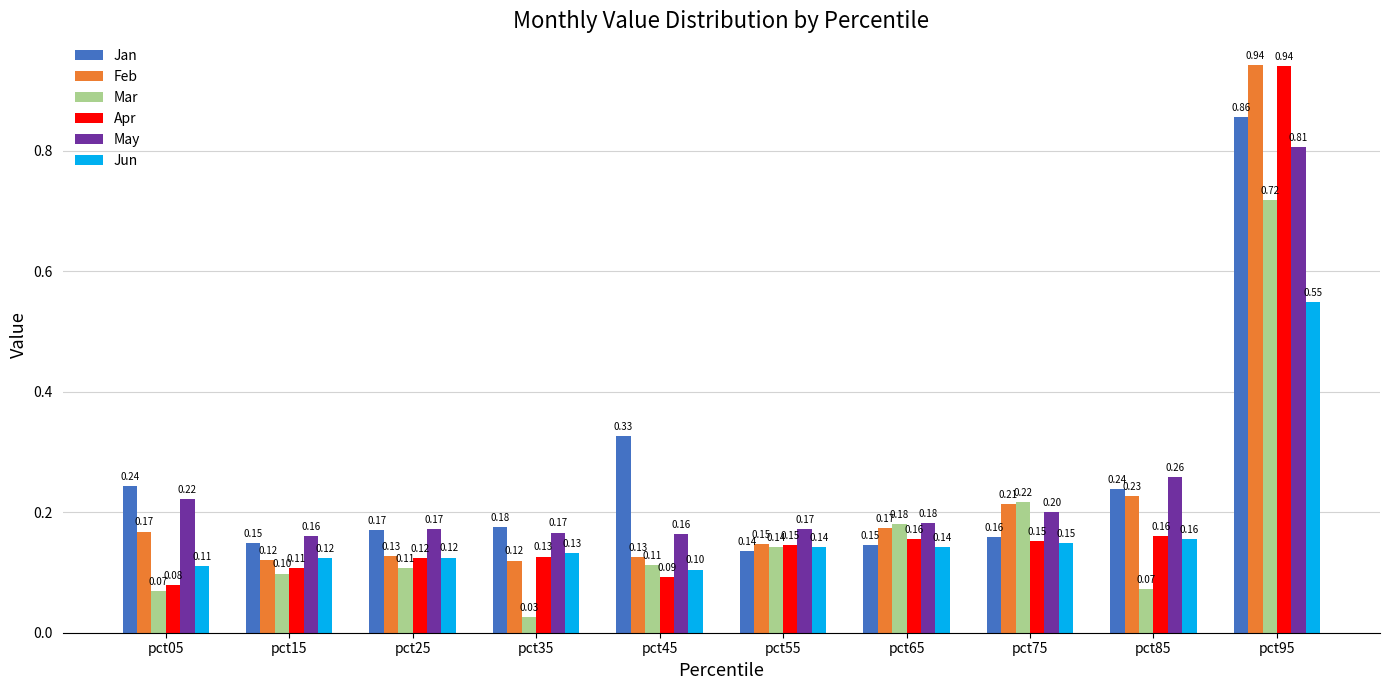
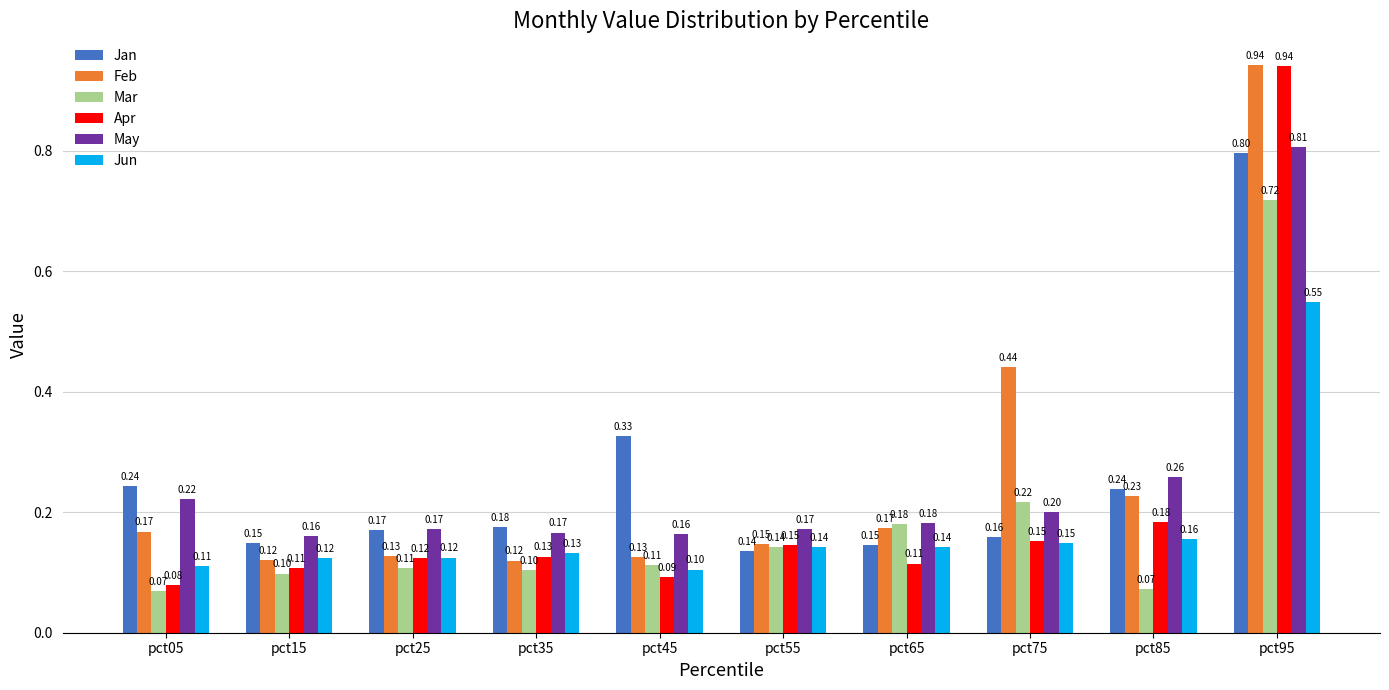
Mar, pct35: 0.03 -> 0.10
Apr, pct65: 0.16 -> 0.11
Feb, pct75: 0.21 -> 0.44
Apr, pct85: 0.16 -> 0.18
Jan, pct95: 0.86 -> 0.80
